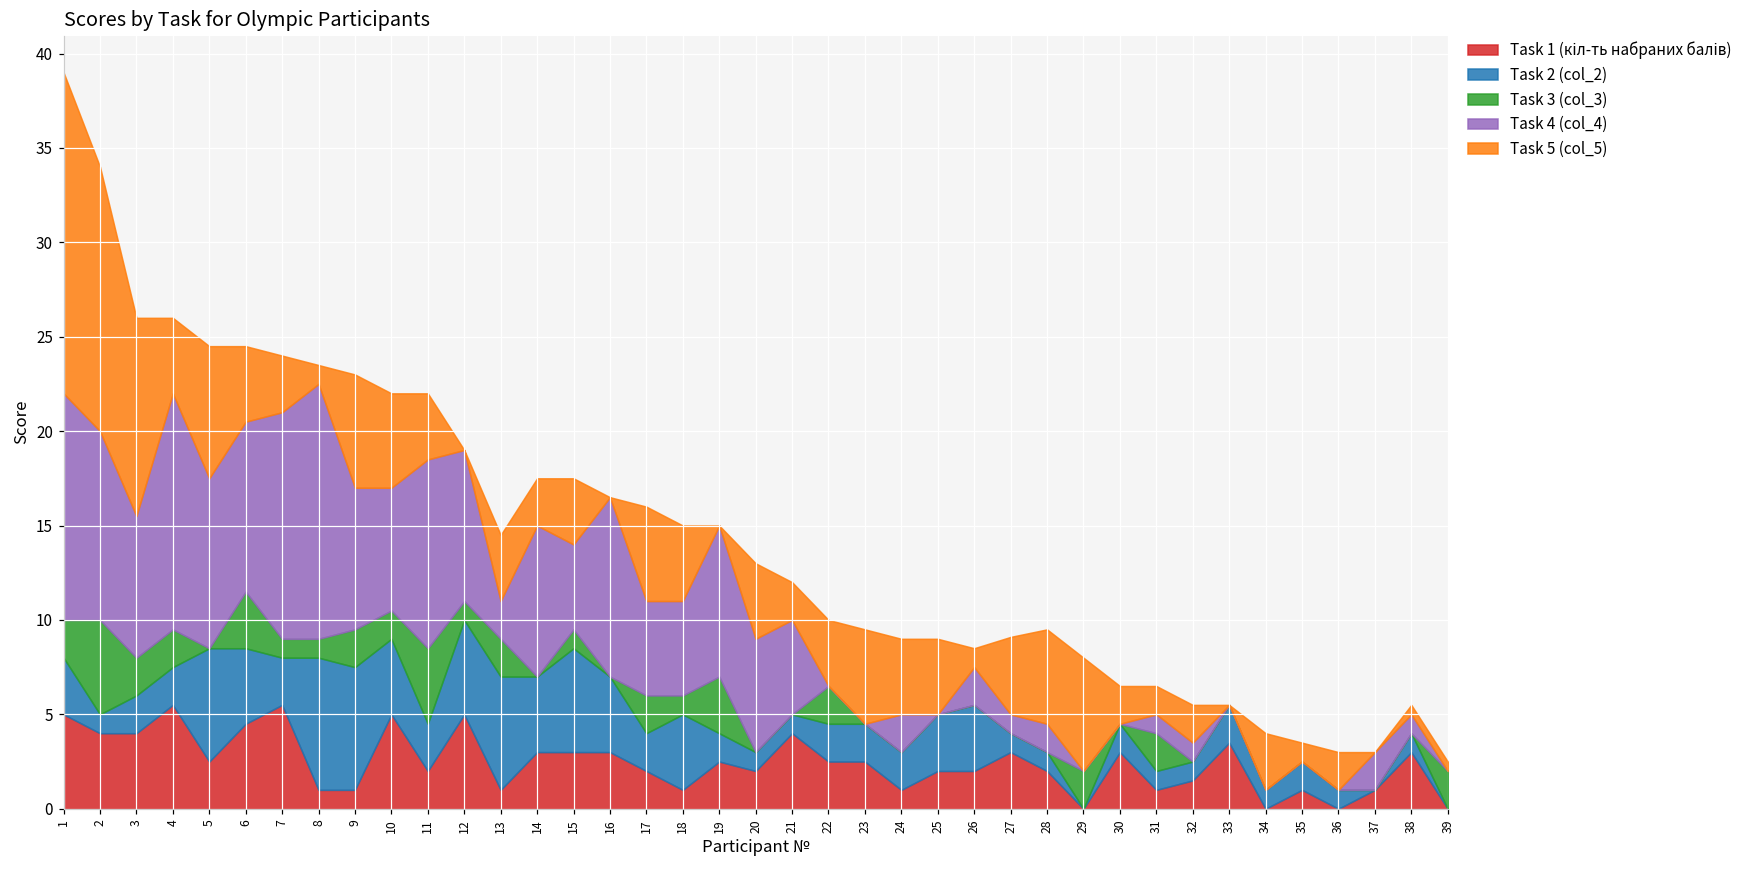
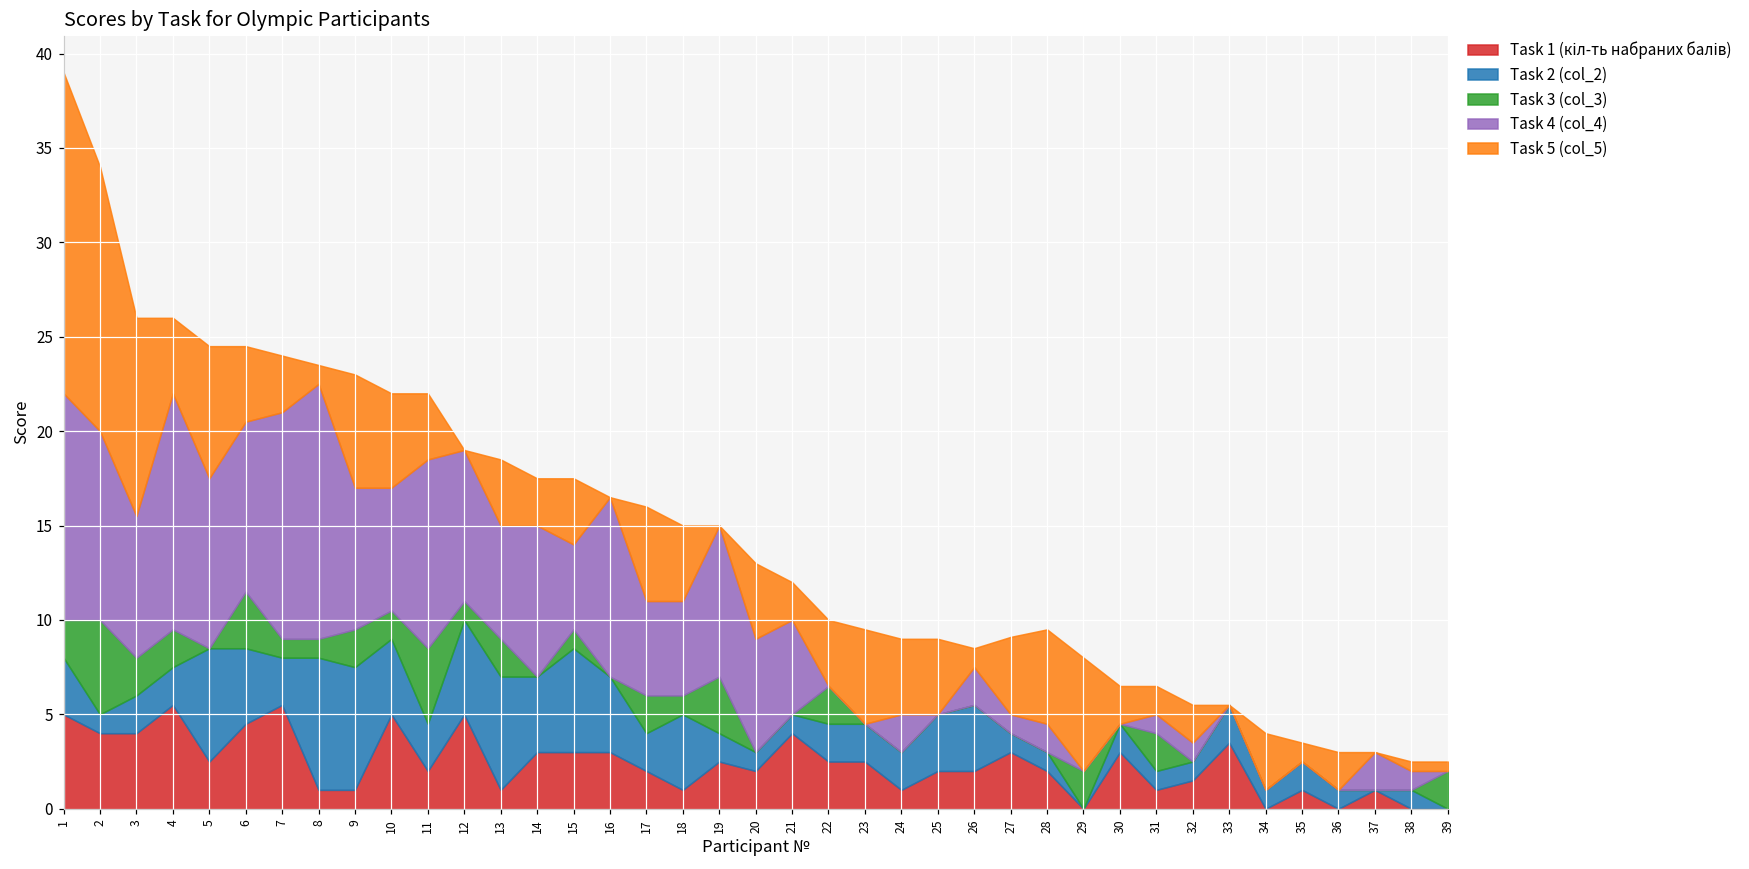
Task 4 (col_4), 13: 2 -> 6
Task 1 (кіл-ть набраних балів), 38: 3 -> 0
